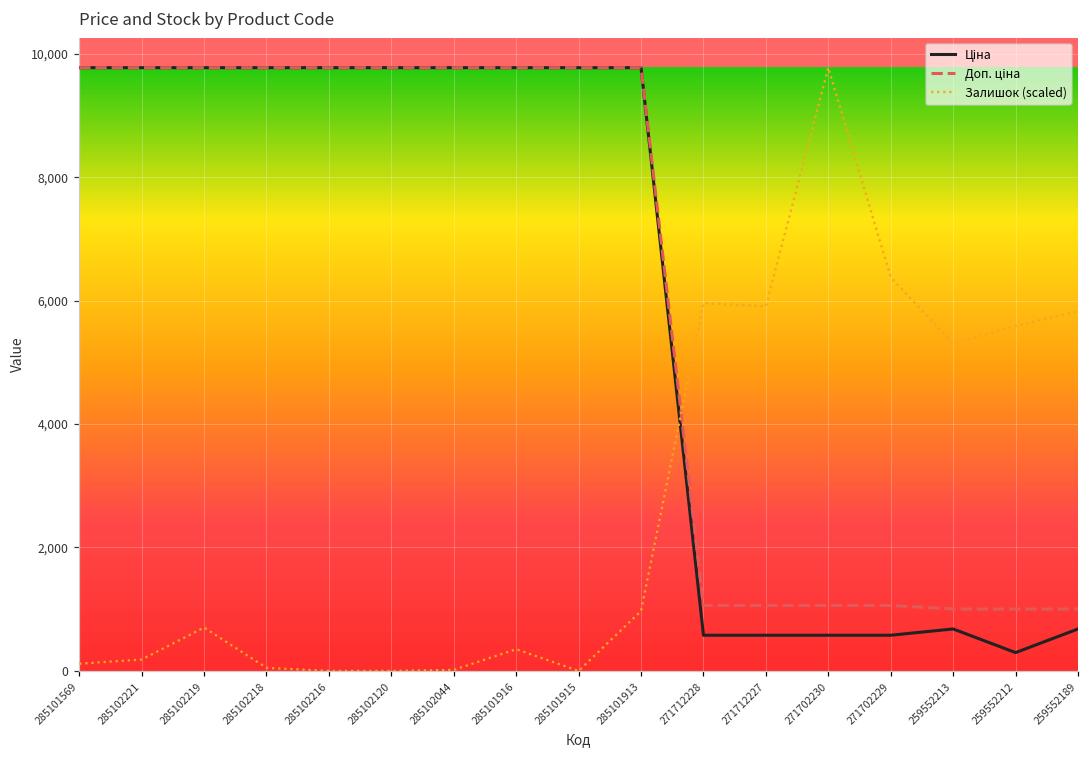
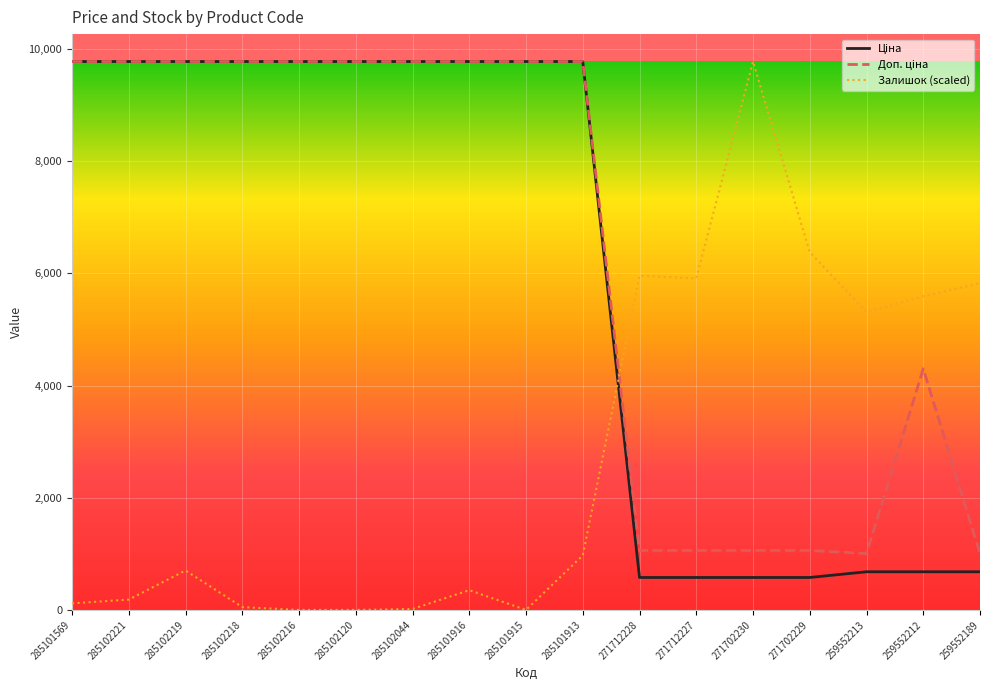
Ціна, 259552212: 300 -> 700
Доп. ціна, 259552212: 1,000 -> 4,300
